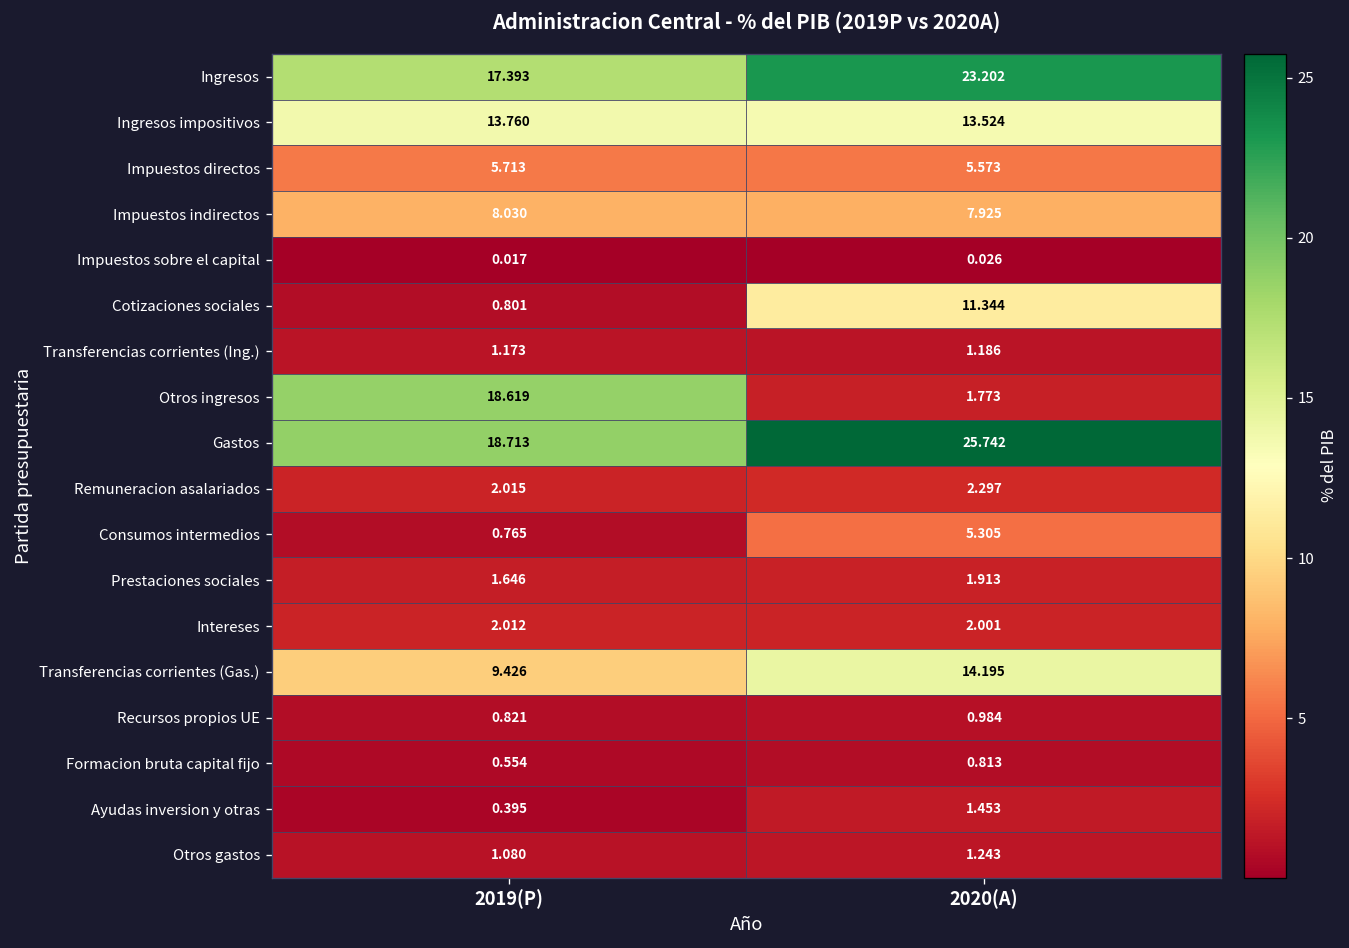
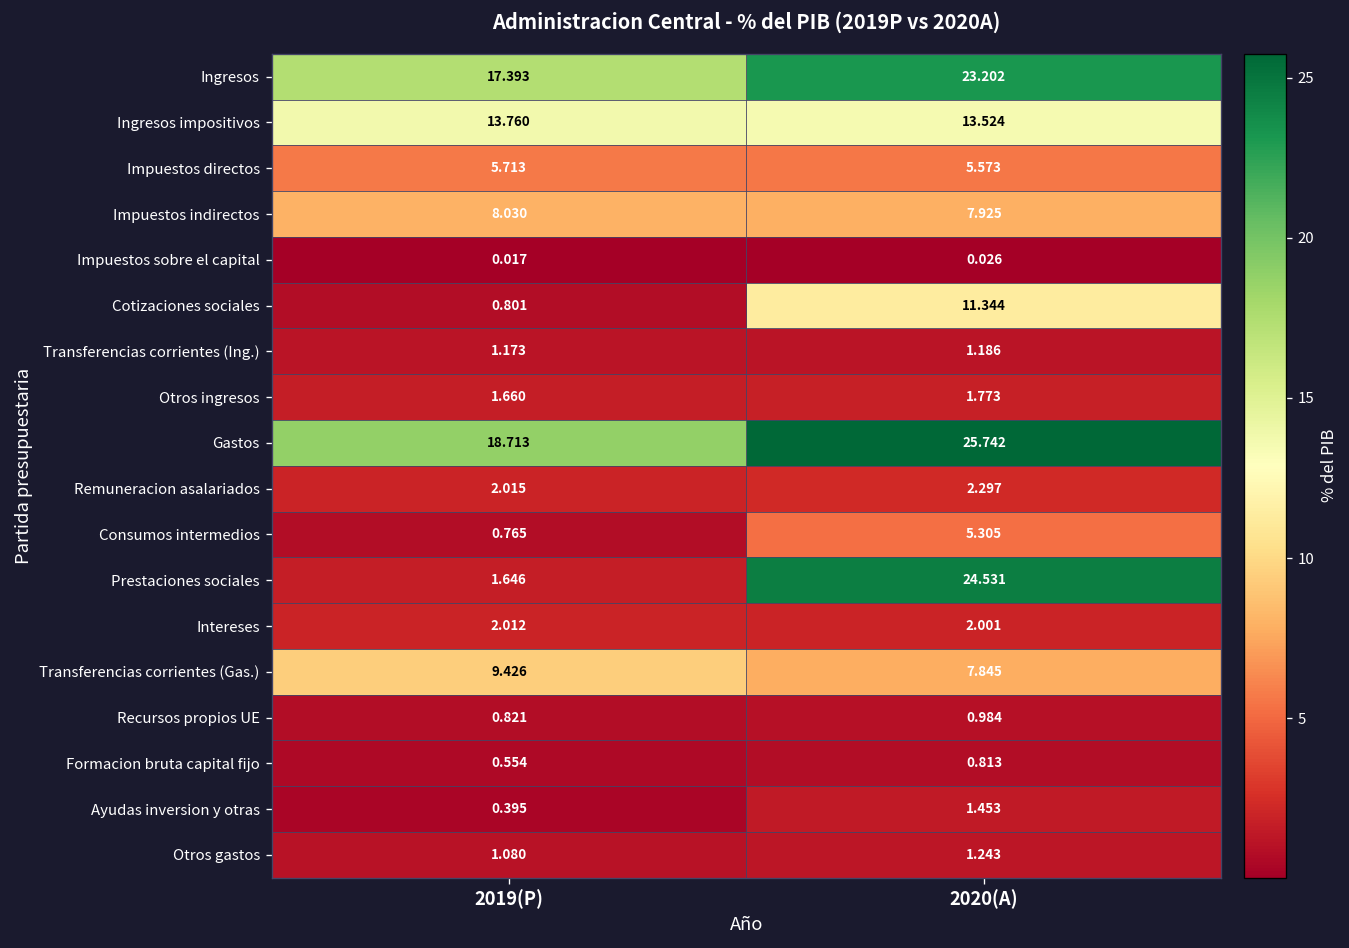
Otros ingresos, 2019(P): 18.619 -> 1.660
Prestaciones sociales, 2020(A): 1.913 -> 24.531
Transferencias corrientes (Gas.), 2020(A): 14.195 -> 7.845
